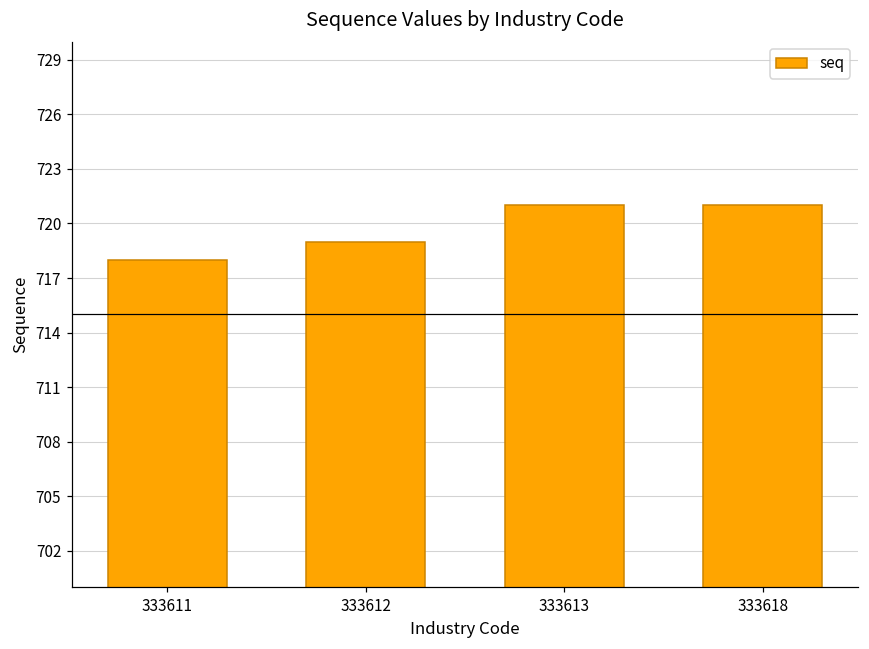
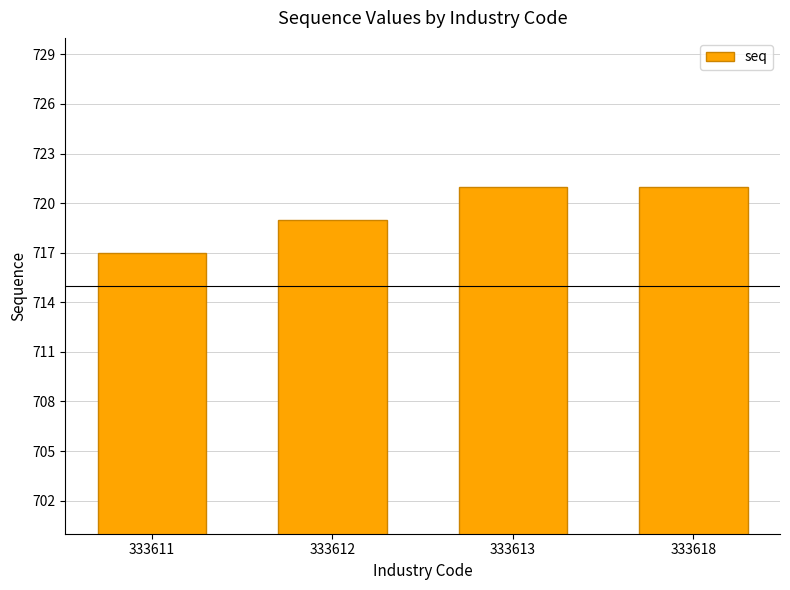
333611: 718 -> 717
